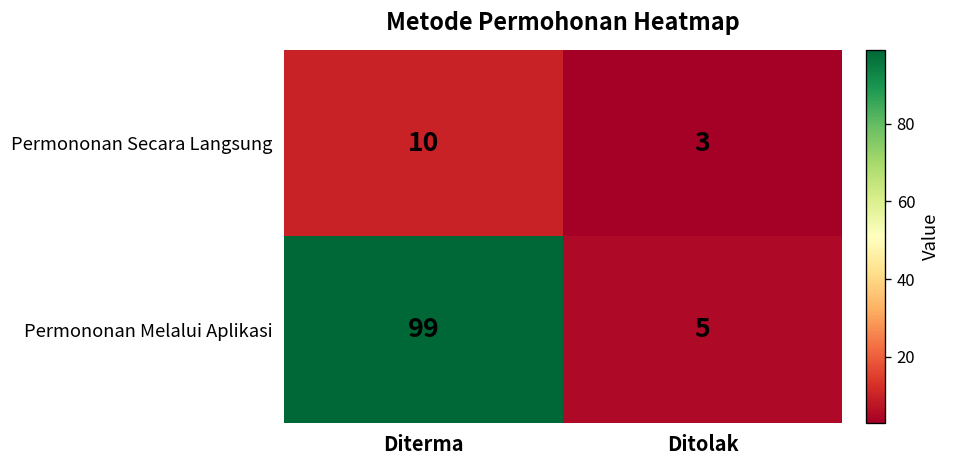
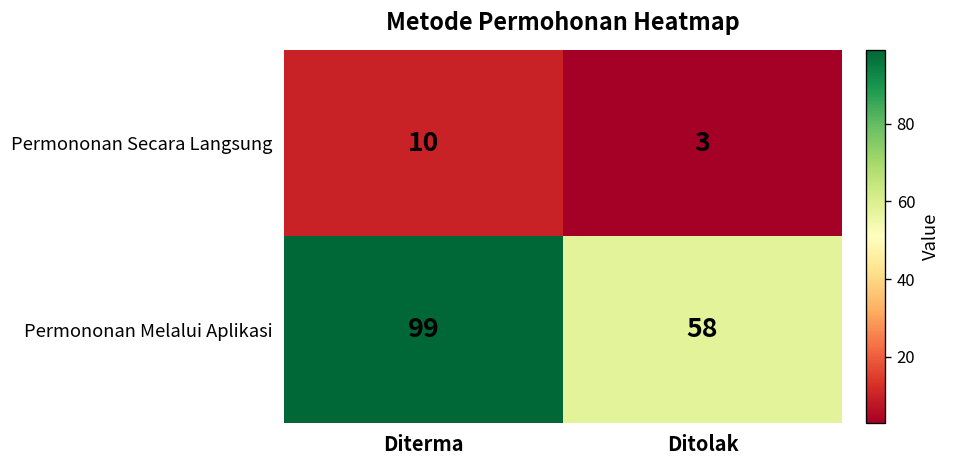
Permononan Melalui Aplikasi, Ditolak: 5 -> 58
